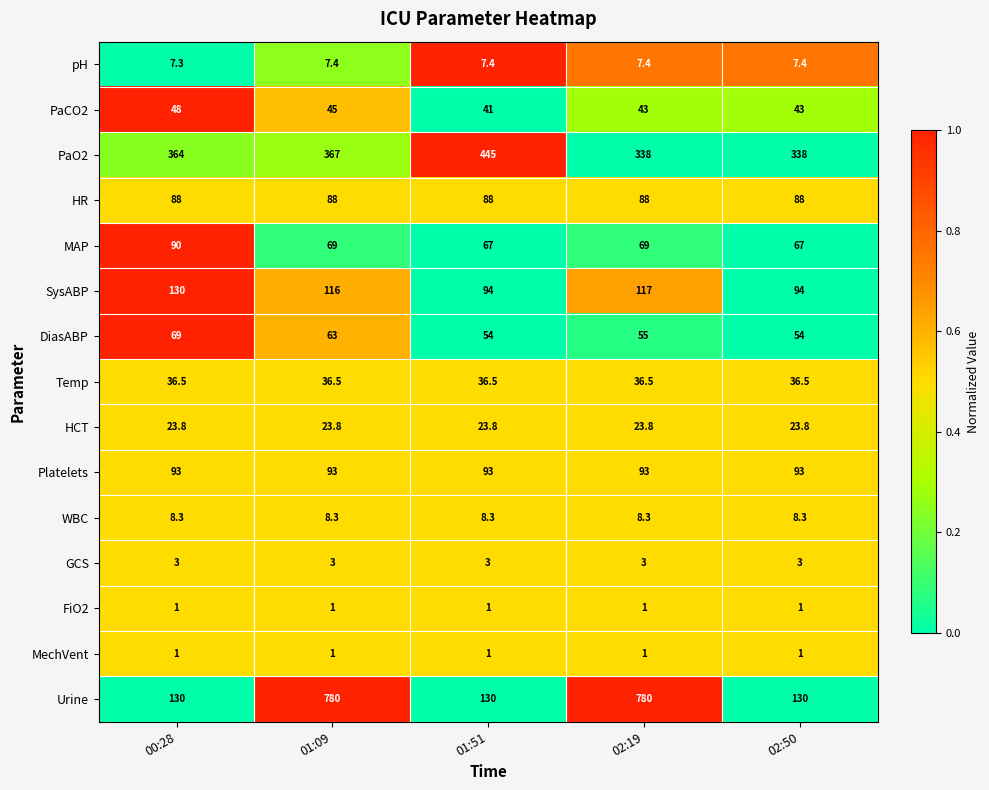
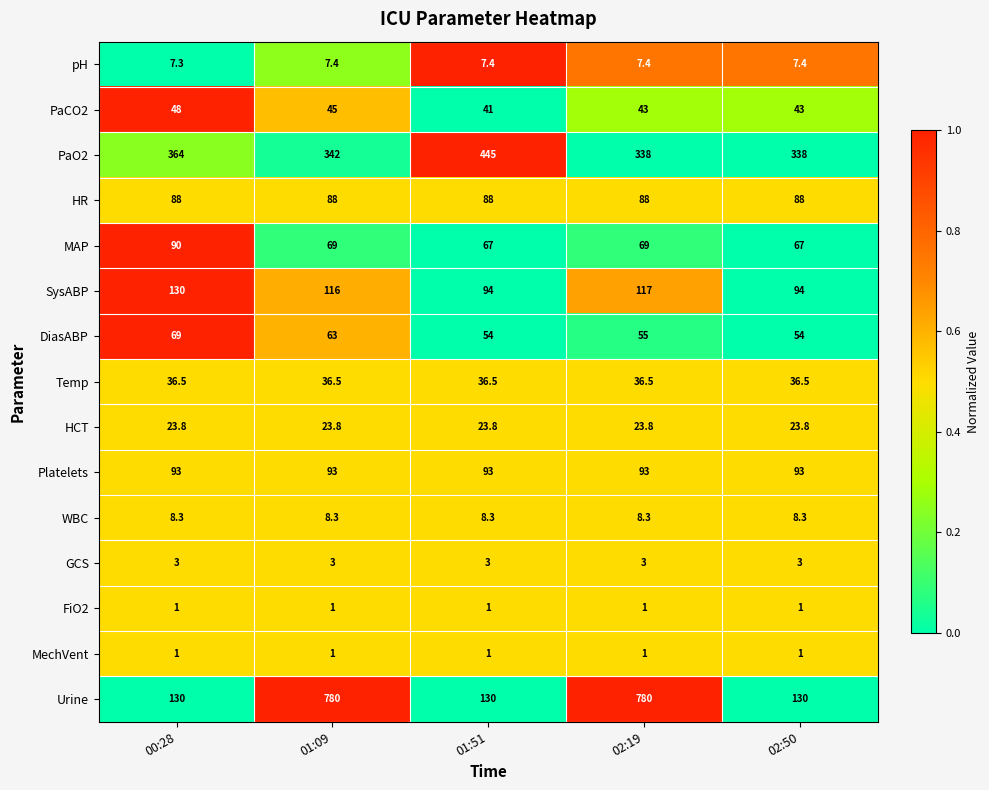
PaO2, 01:09: 367 -> 342
